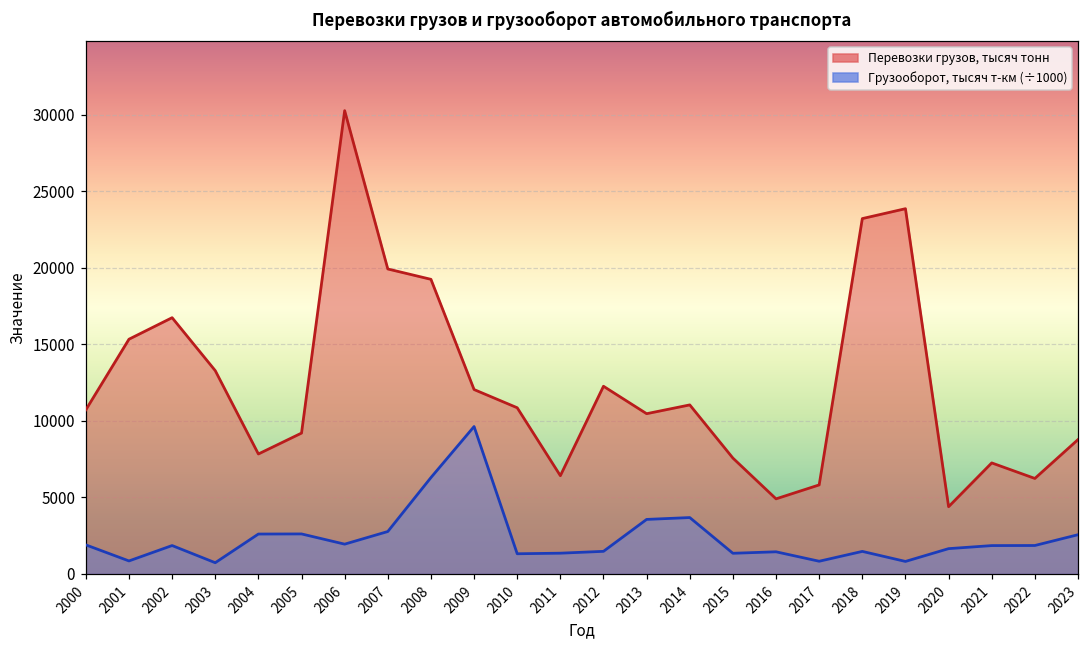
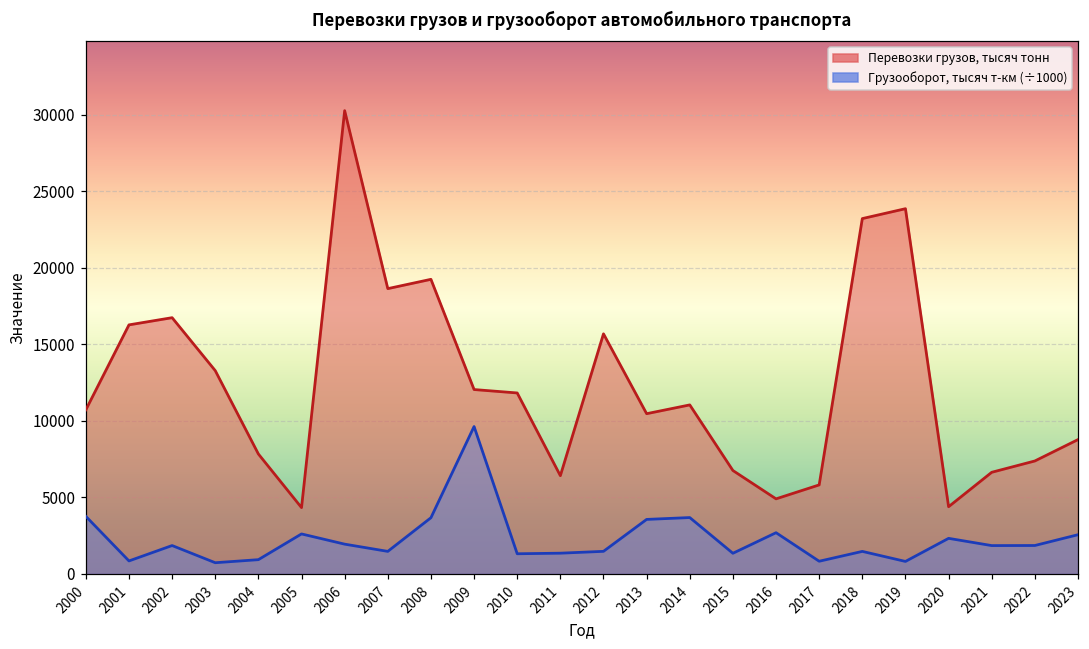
Грузооборот, тысяч т-км (÷1000), 2000: 1900 -> 3800
Перевозки грузов, тысяч тонн, 2001: 15300 -> 16300
Грузооборот, тысяч т-км (÷1000), 2004: 2600 -> 900
Перевозки грузов, тысяч тонн, 2005: 9200 -> 4300
Перевозки грузов, тысяч тонн, 2007: 19900 -> 18600
Грузооборот, тысяч т-км (÷1000), 2007: 2800 -> 1500
Грузооборот, тысяч т-км (÷1000), 2008: 6300 -> 3700
Перевозки грузов, тысяч тонн, 2010: 10900 -> 11800
Перевозки грузов, тысяч тонн, 2012: 12300 -> 15700
Перевозки грузов, тысяч тонн, 2015: 7600 -> 6800
Грузооборот, тысяч т-км (÷1000), 2016: 1400 -> 2700
Грузооборот, тысяч т-км (÷1000), 2020: 1700 -> 2300
Перевозки грузов, тысяч тонн, 2021: 7300 -> 6600
Перевозки грузов, тысяч тонн, 2022: 6200 -> 7400
